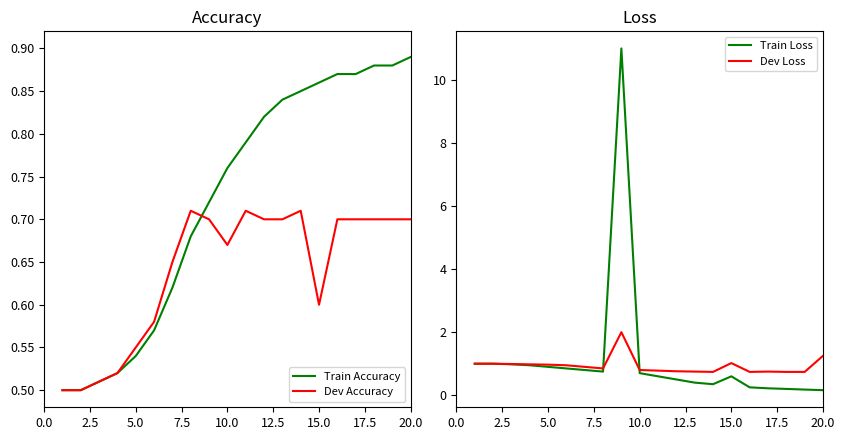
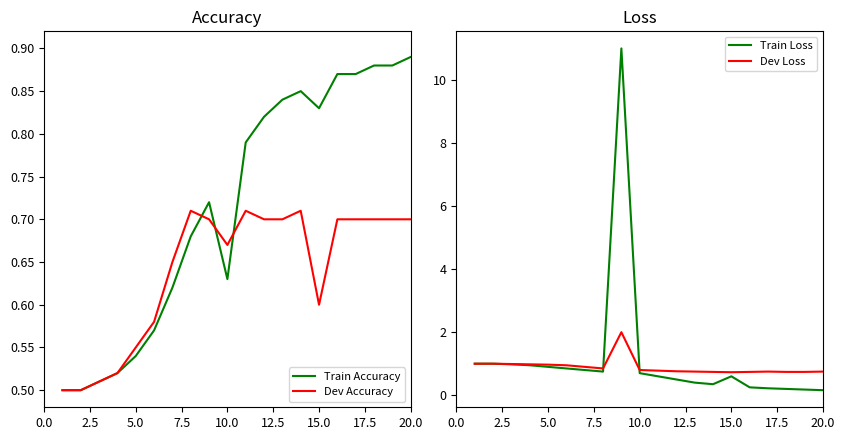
Accuracy, Train Accuracy, 10.0: 0.76 -> 0.63
Accuracy, Train Accuracy, 15.0: 0.86 -> 0.83
Loss, Dev Loss, 15.0: 1.0 -> 0.7
Loss, Dev Loss, 20.0: 1.3 -> 0.8
